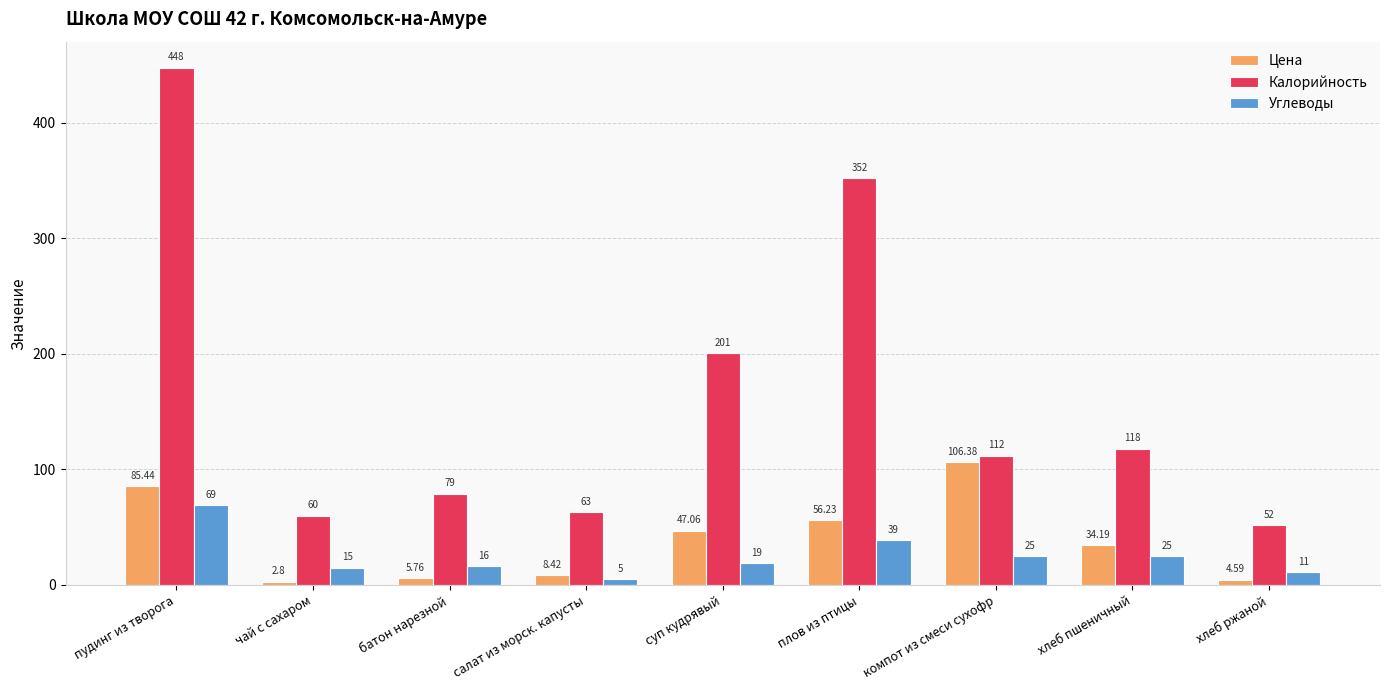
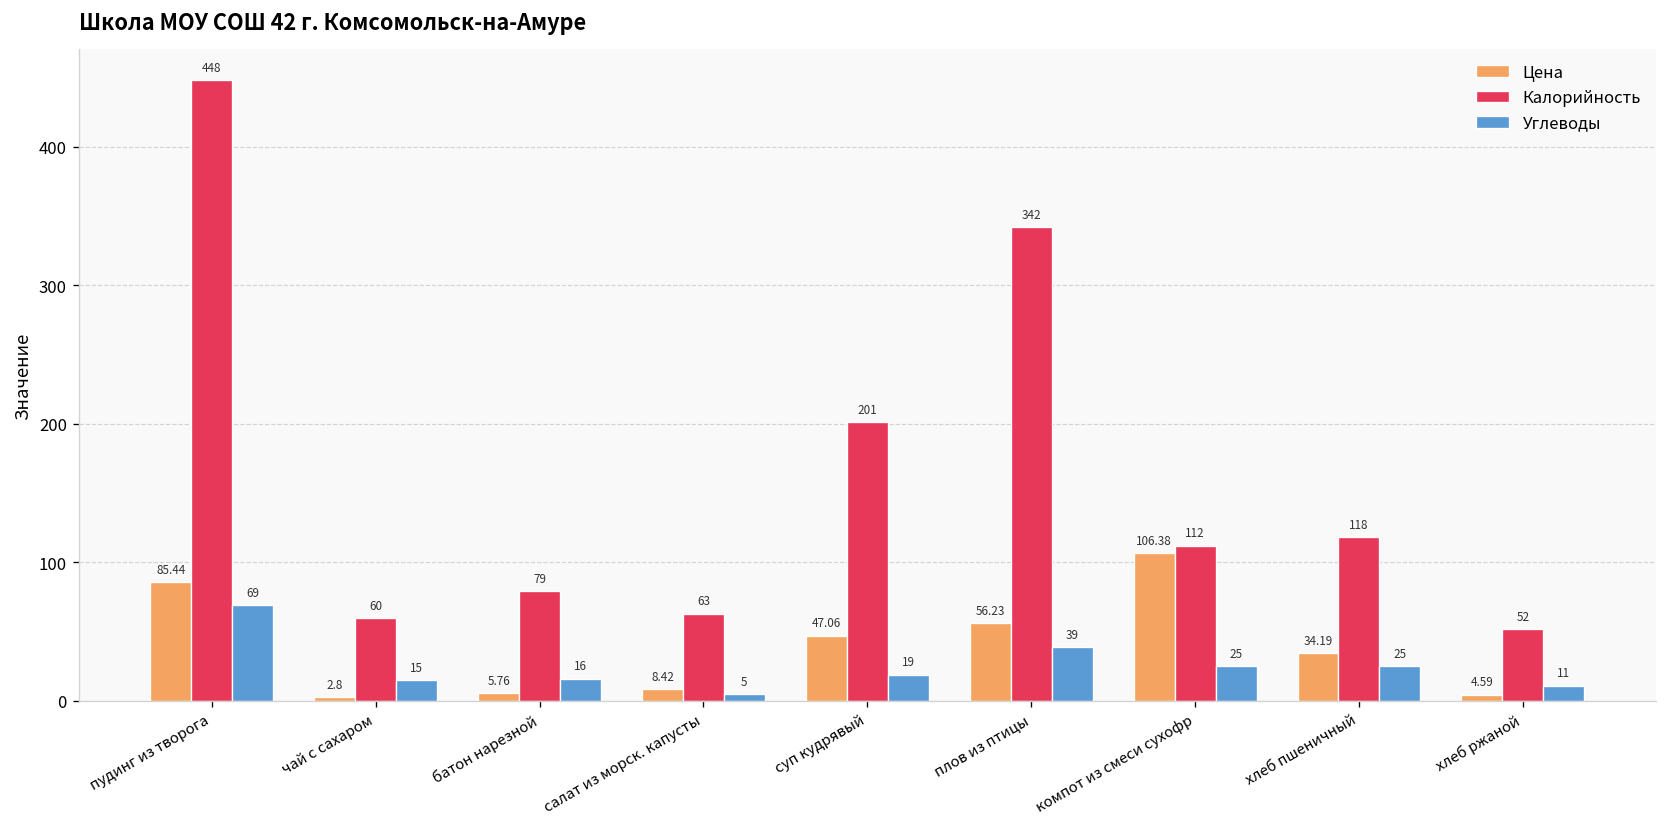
Калорийность, плов из птицы: 352 -> 342
